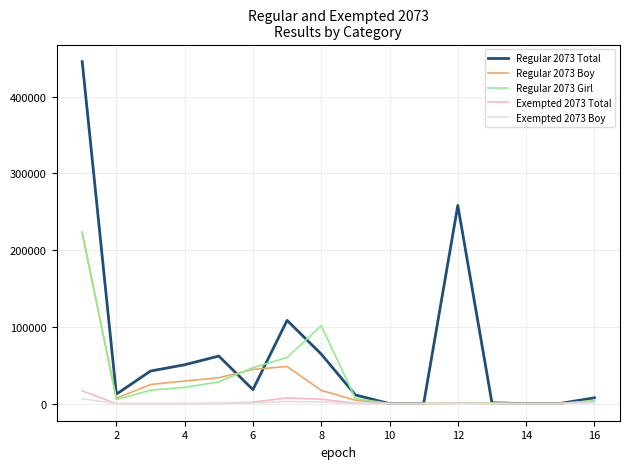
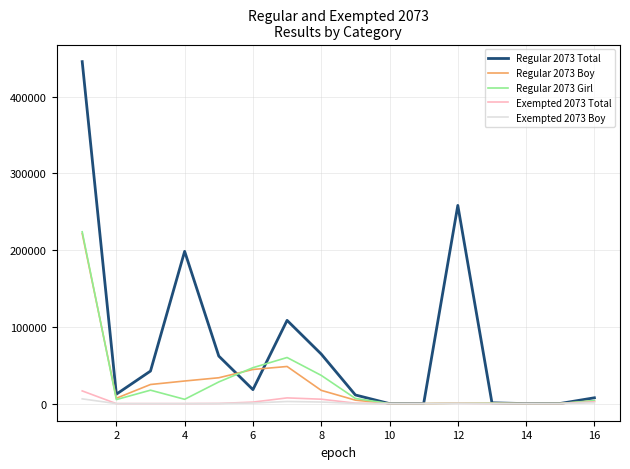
Regular 2073 Total, 4: 50000 -> 200000
Regular 2073 Girl, 4: 20000 -> 10000
Regular 2073 Girl, 8: 100000 -> 40000
